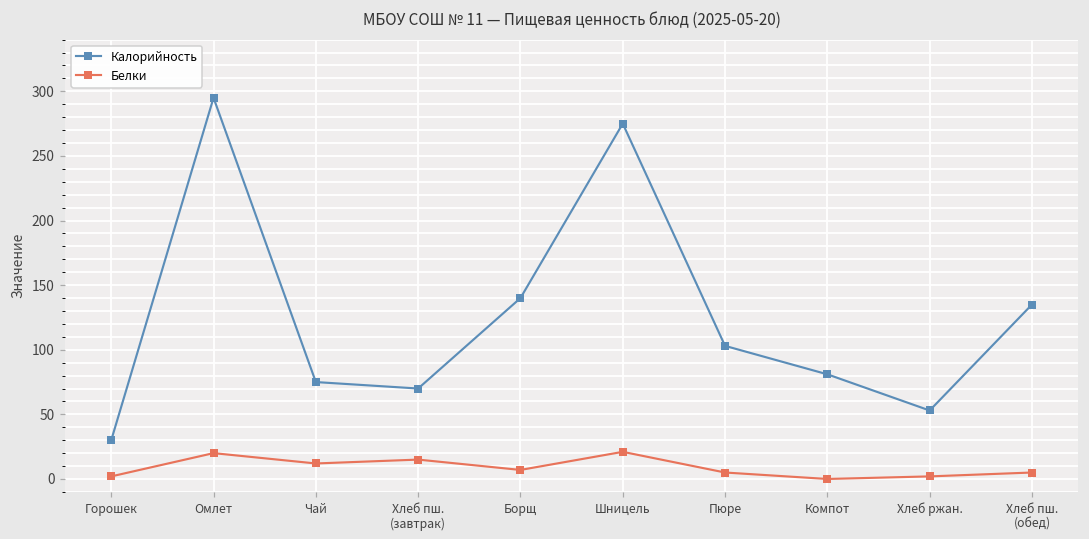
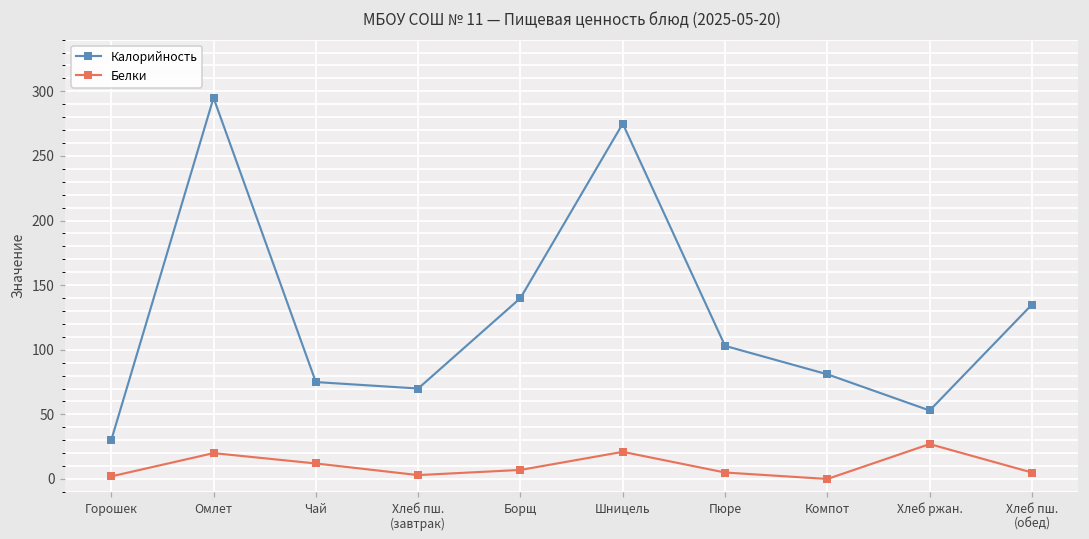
Белки, Хлеб пш. (завтрак): 15 -> 3
Белки, Хлеб ржан.: 2 -> 27
